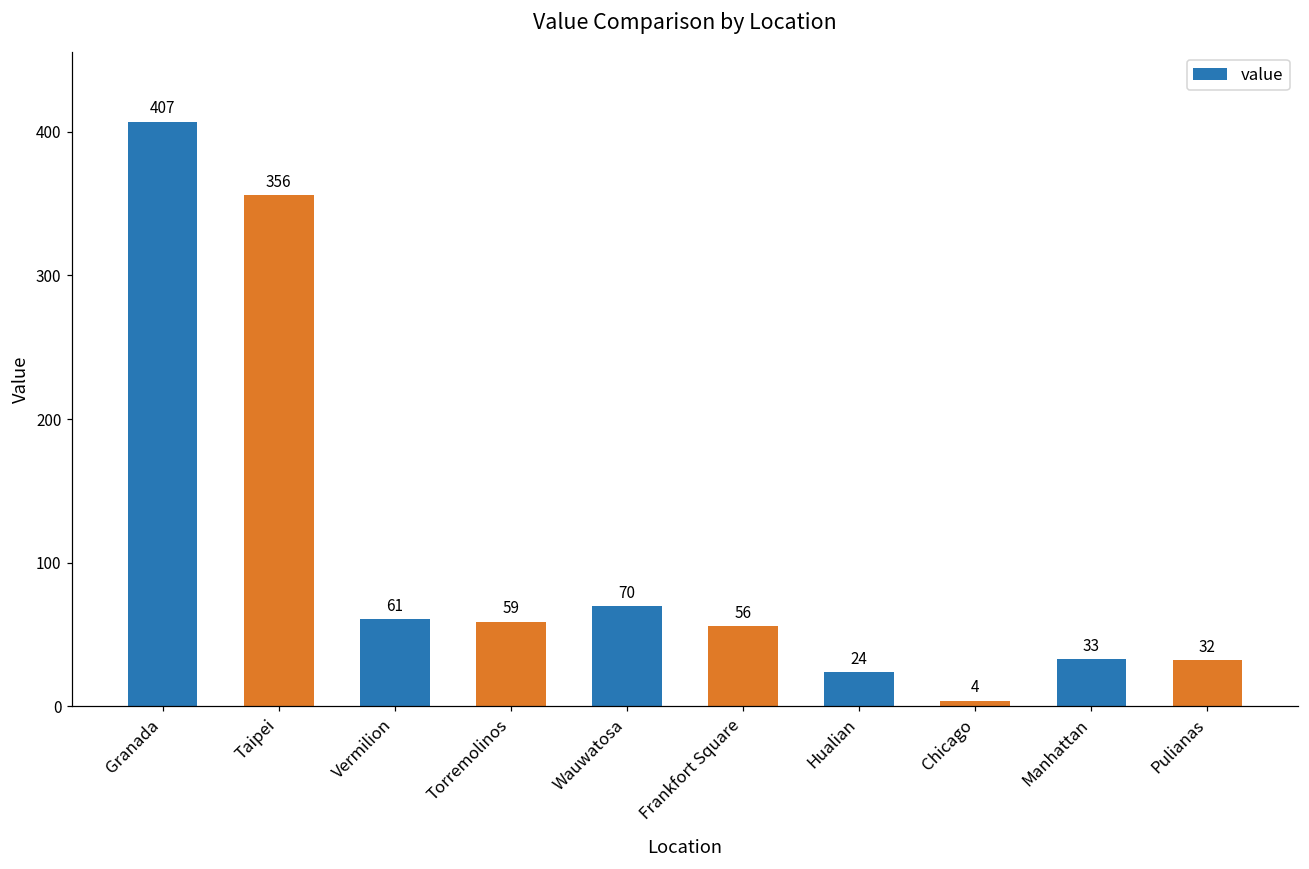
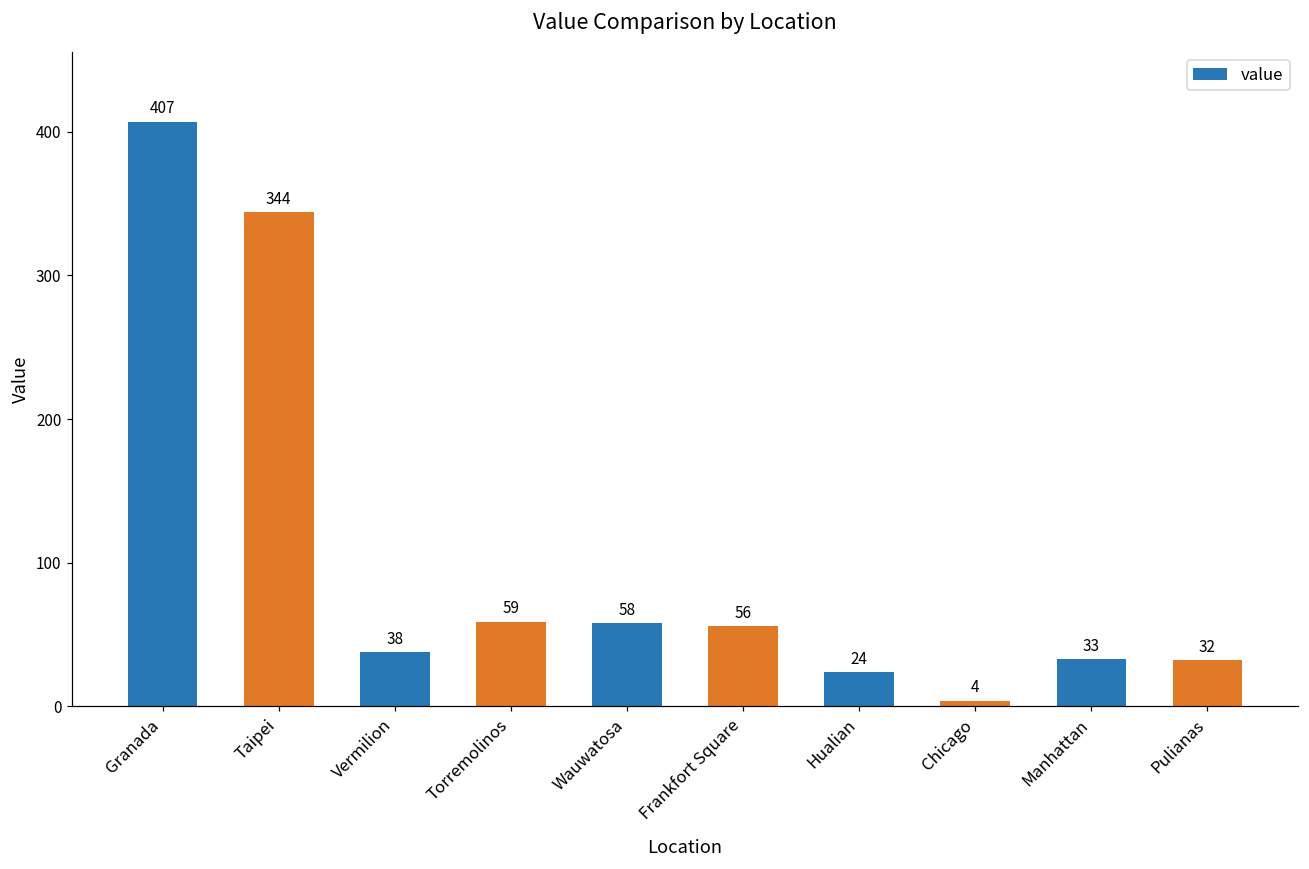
Taipei: 356 -> 344
Vermilion: 61 -> 38
Wauwatosa: 70 -> 58
